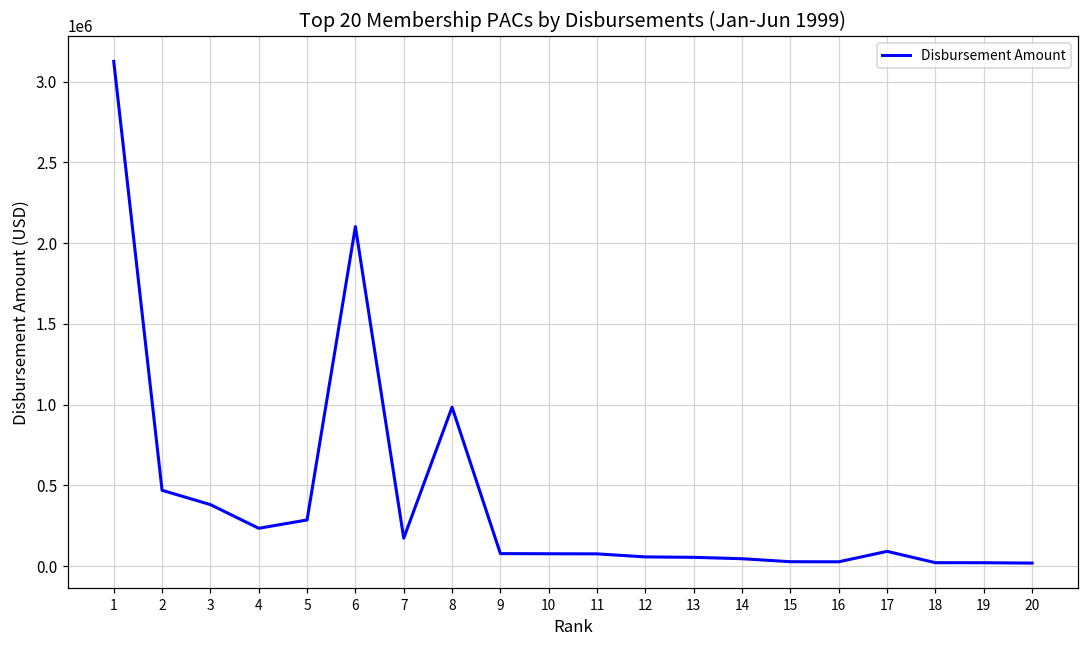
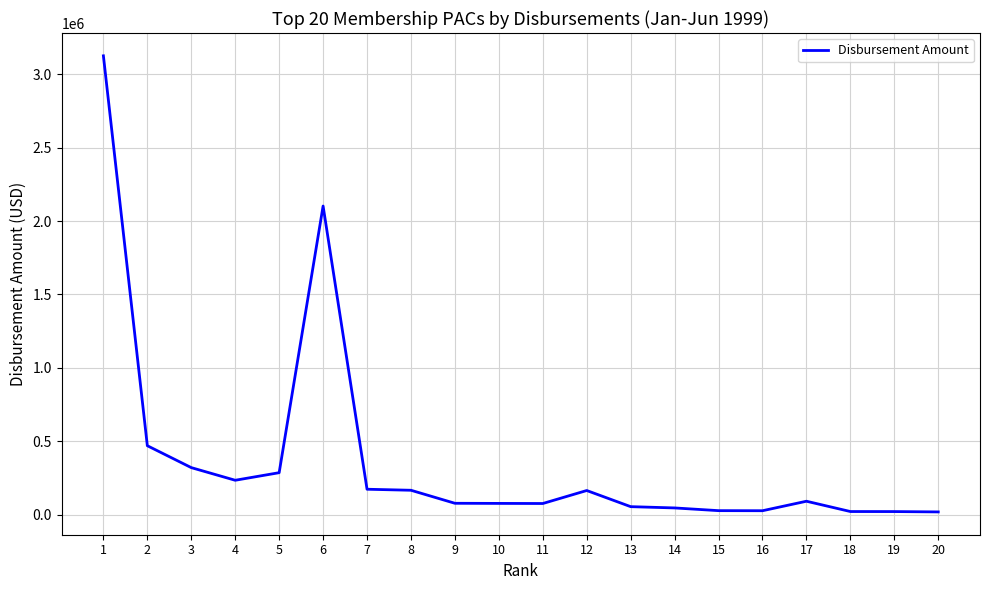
3: 380000 -> 320000
8: 980000 -> 170000
12: 60000 -> 170000
